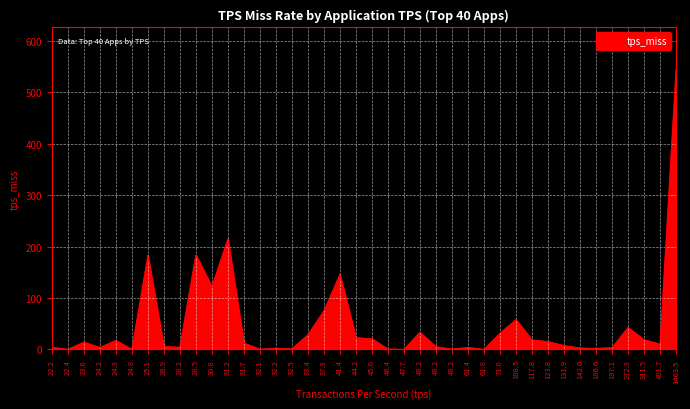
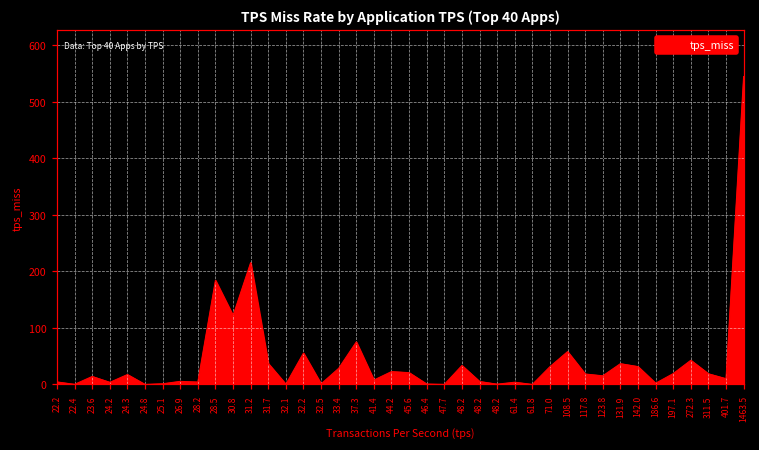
25.1: 180 -> 0
31.7: 10 -> 40
32.2: 0 -> 60
41.4: 150 -> 10
131.9: 10 -> 40
142.0: 0 -> 30
197.1: 0 -> 20
